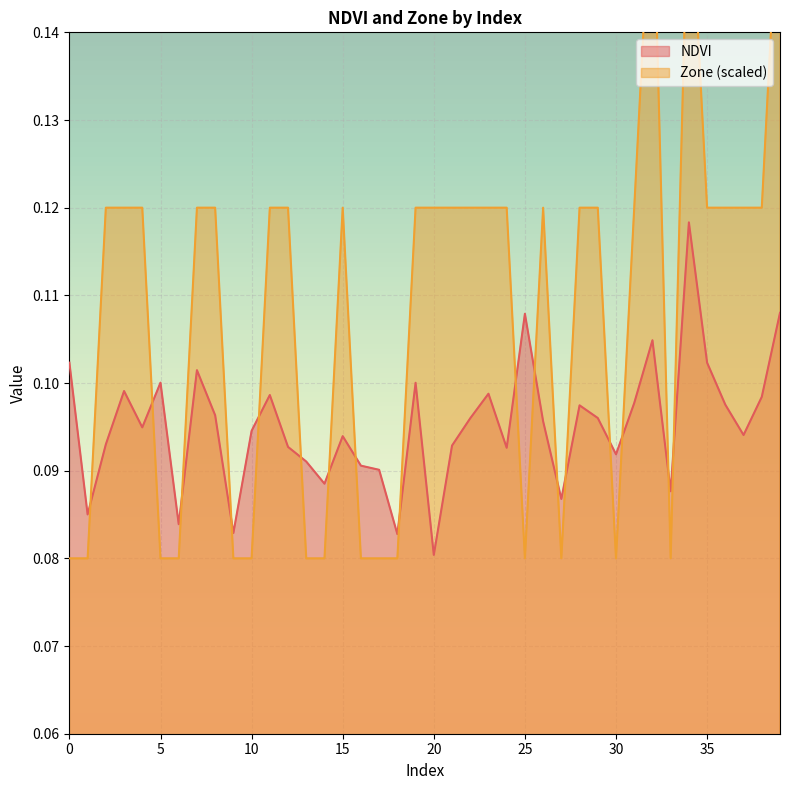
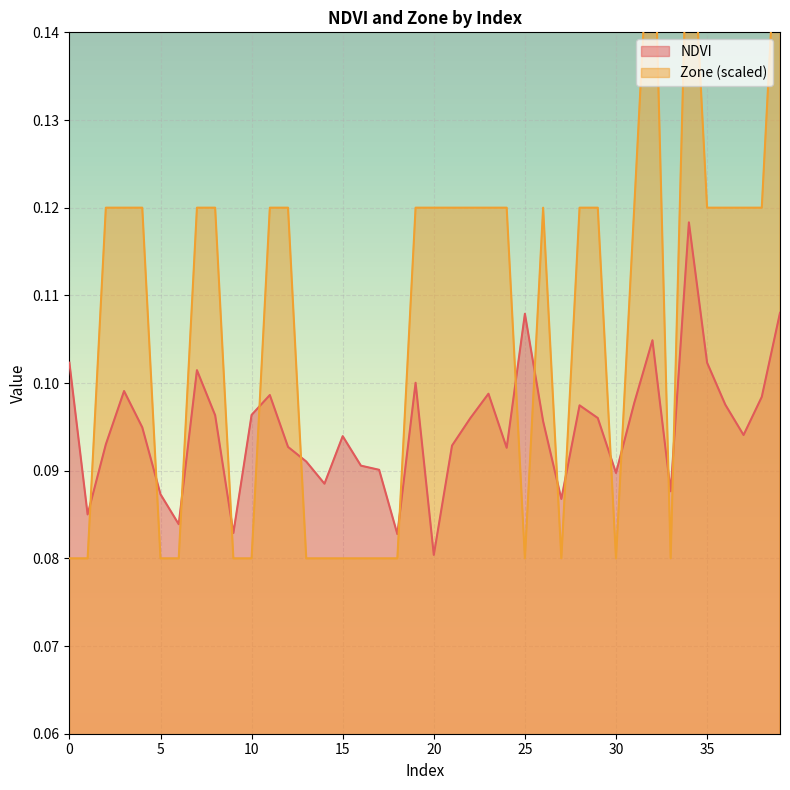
NDVI, 5: 0.100 -> 0.087
NDVI, 10: 0.095 -> 0.096
Zone (scaled), 15: 0.120 -> 0.080
NDVI, 30: 0.092 -> 0.090
